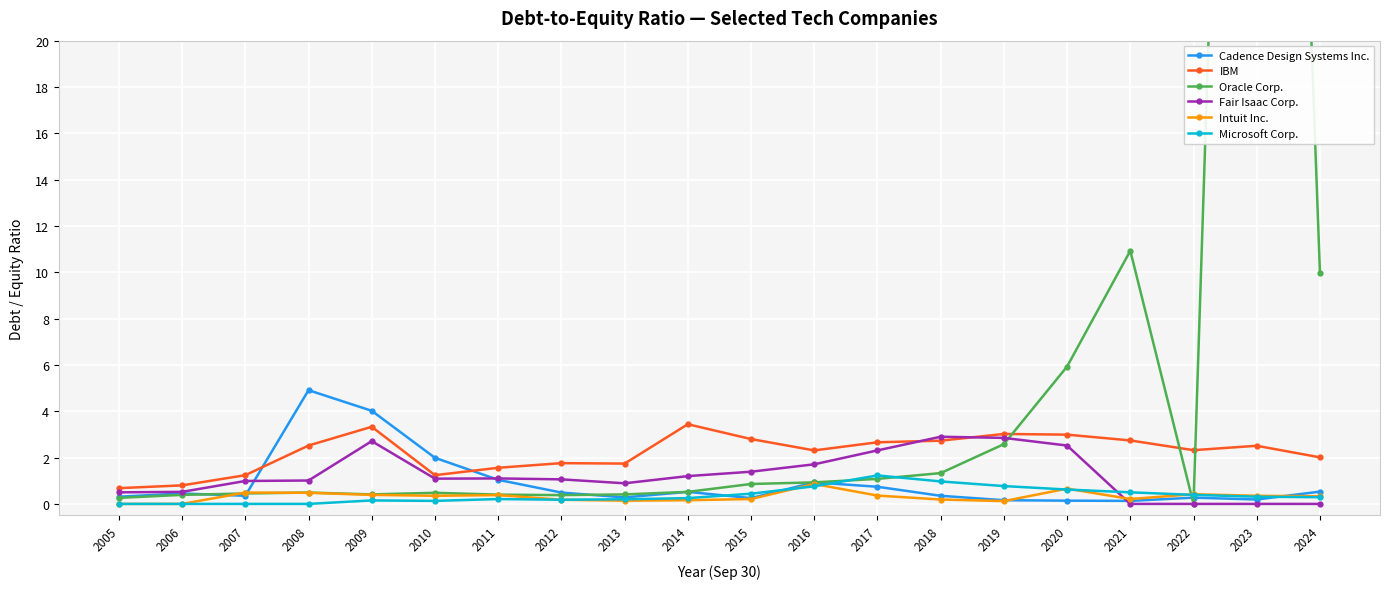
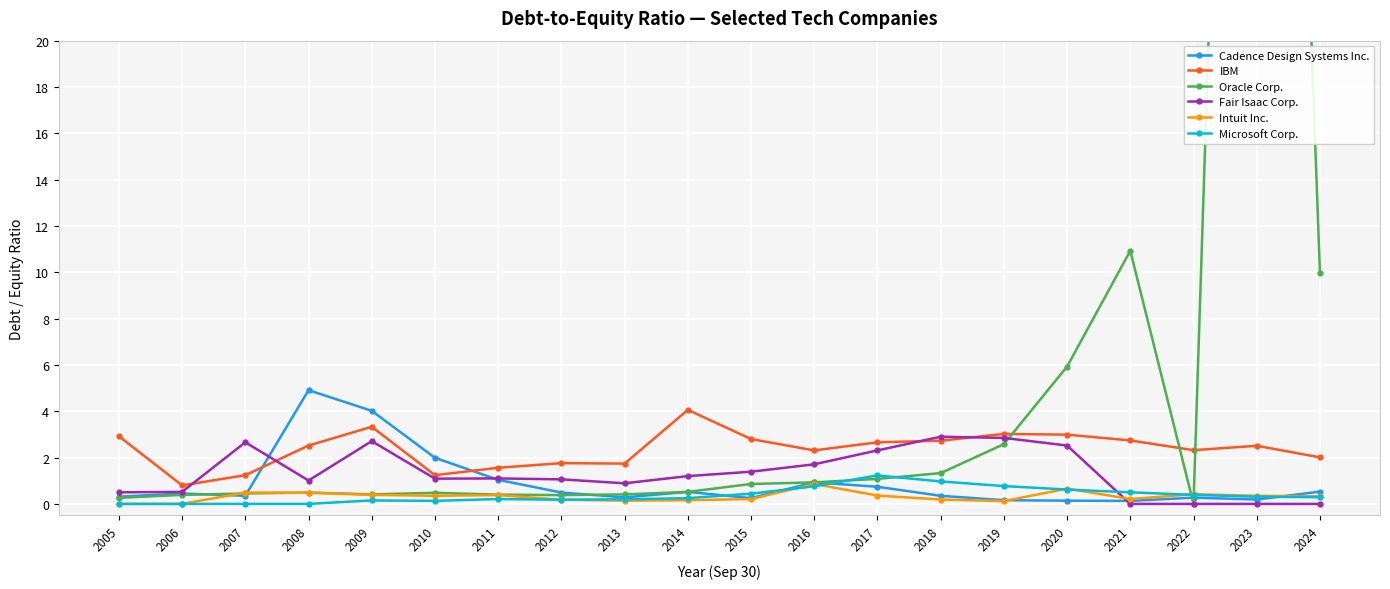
IBM, 2005: 0.7 -> 2.9
Fair Isaac Corp., 2007: 1.0 -> 2.7
IBM, 2014: 3.4 -> 4.1
